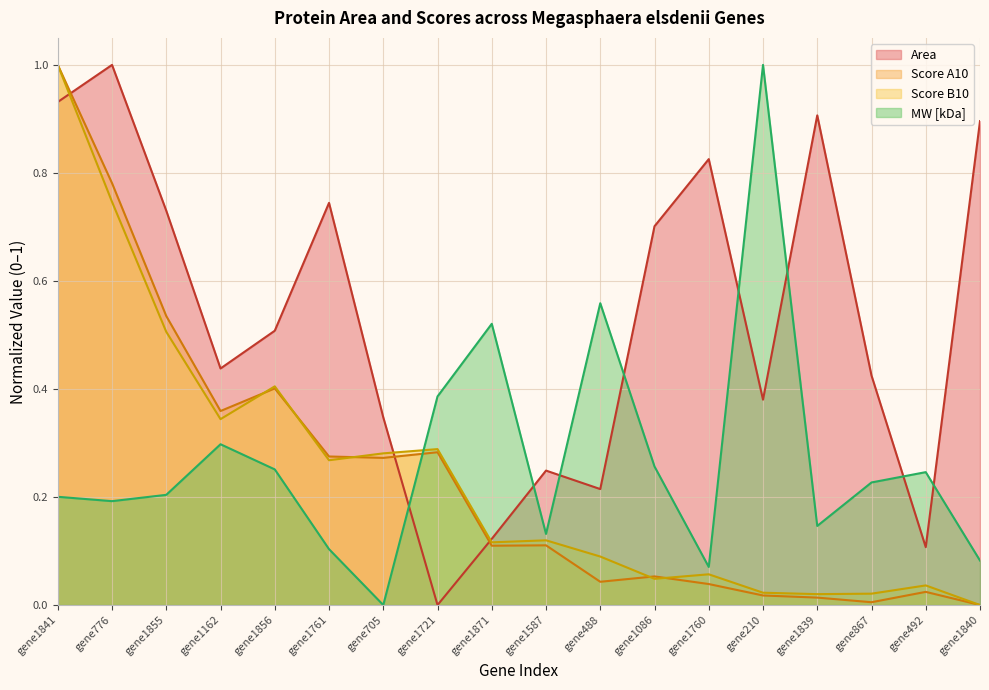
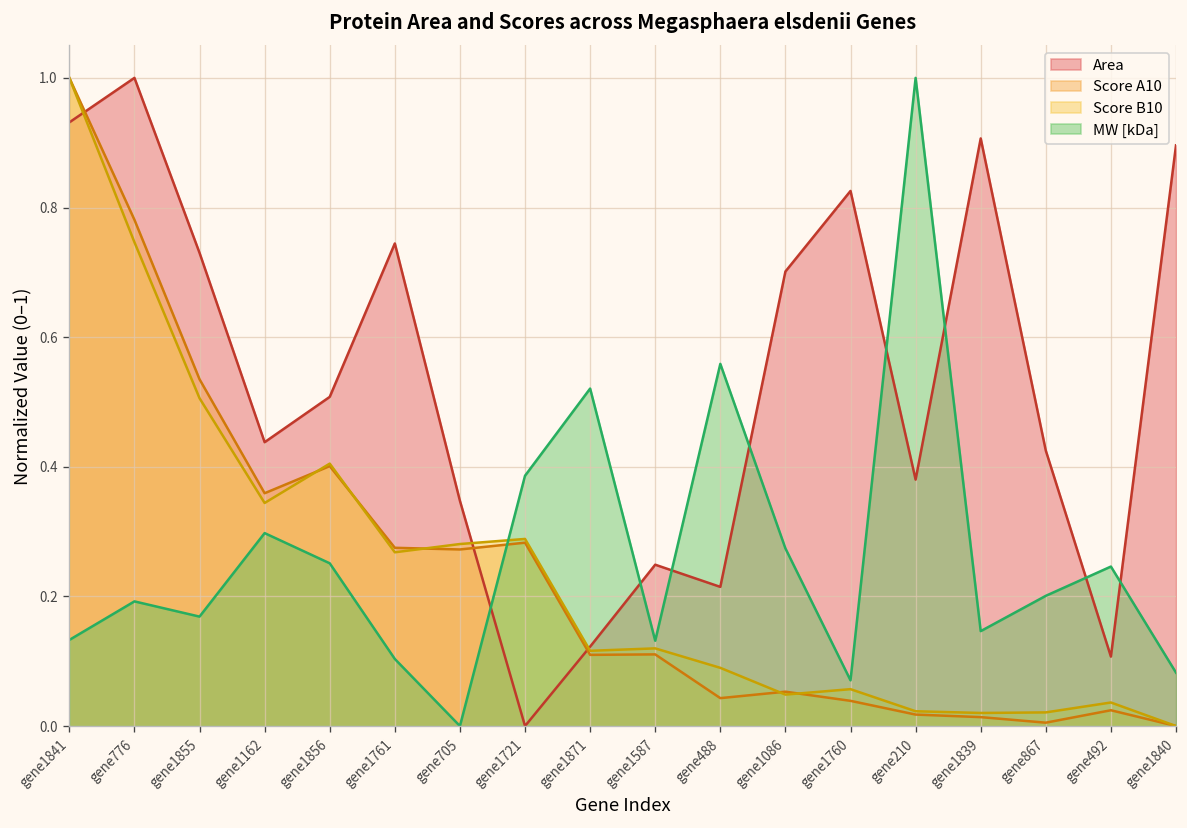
MW [kDa], gene1841: 0.20 -> 0.13
MW [kDa], gene1855: 0.20 -> 0.17
MW [kDa], gene1086: 0.26 -> 0.27
MW [kDa], gene867: 0.23 -> 0.20
